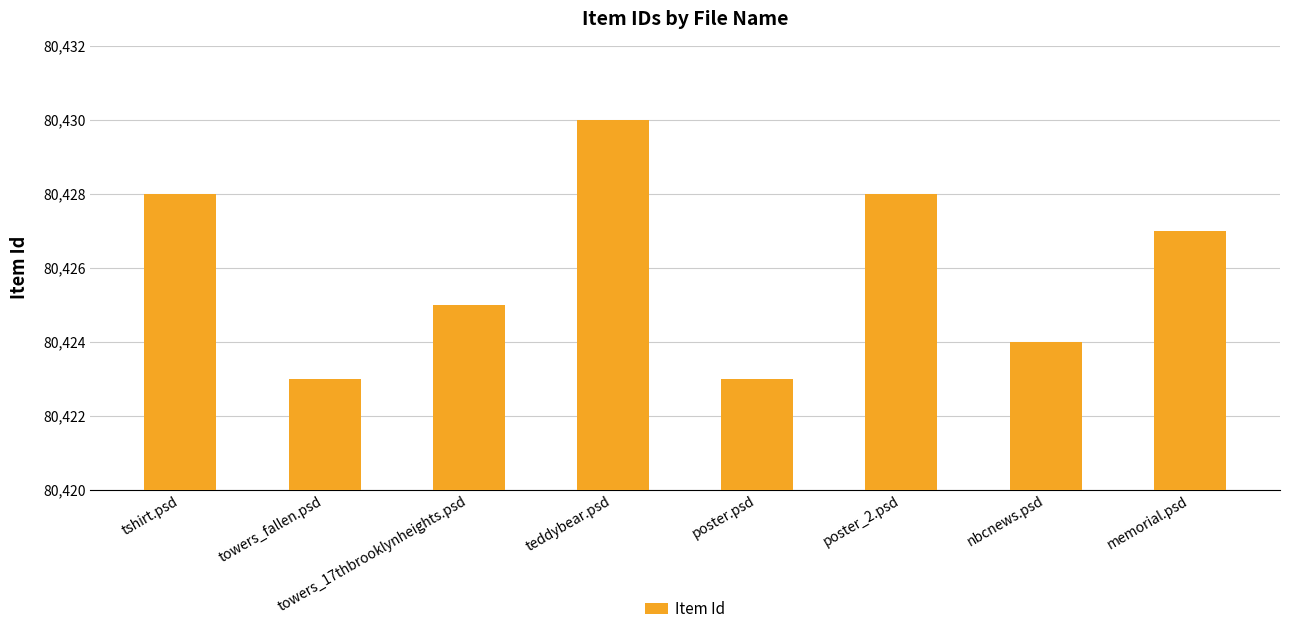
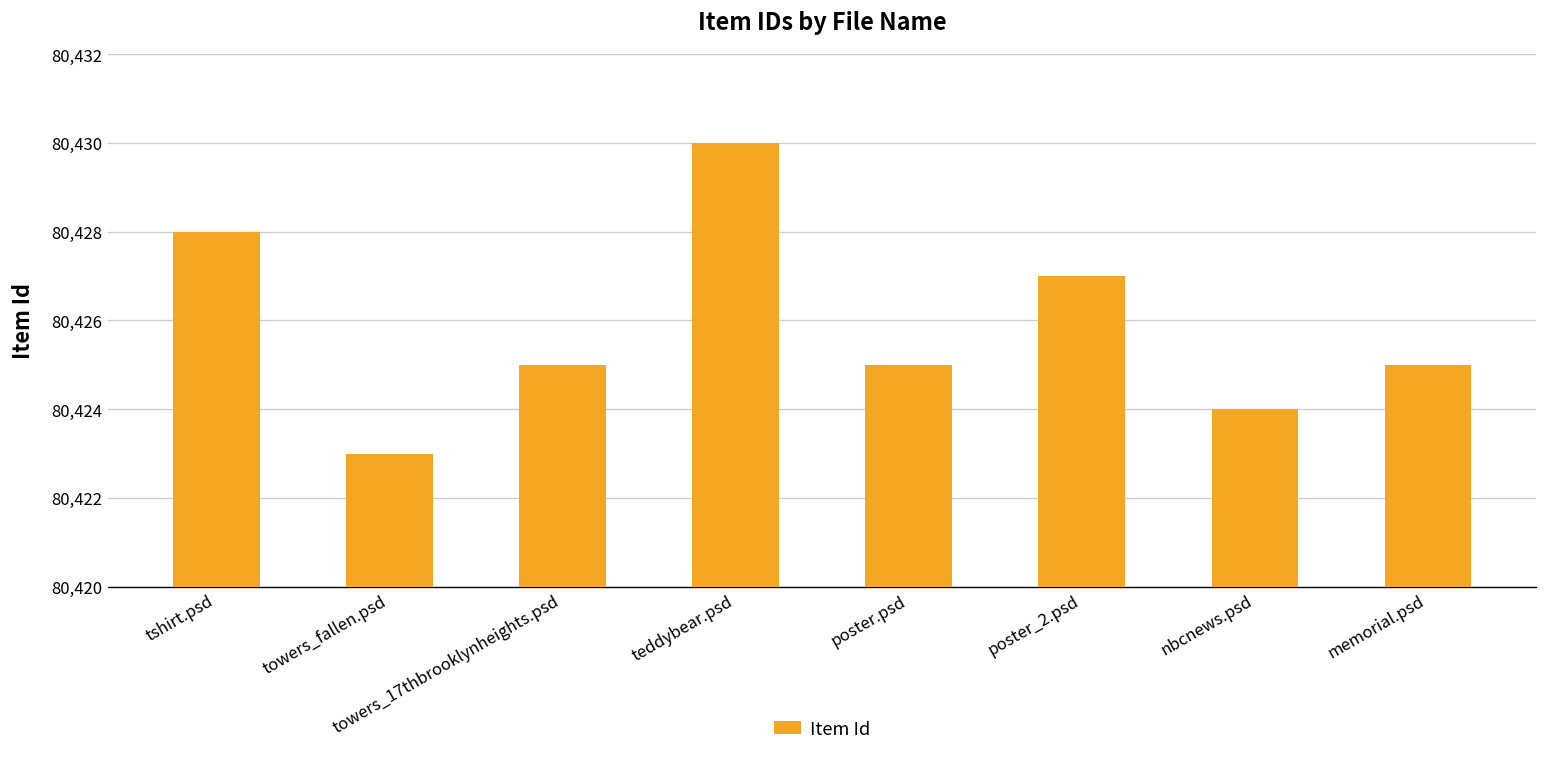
poster.psd: 80,423 -> 80,425
poster_2.psd: 80,428 -> 80,427
memorial.psd: 80,427 -> 80,425
